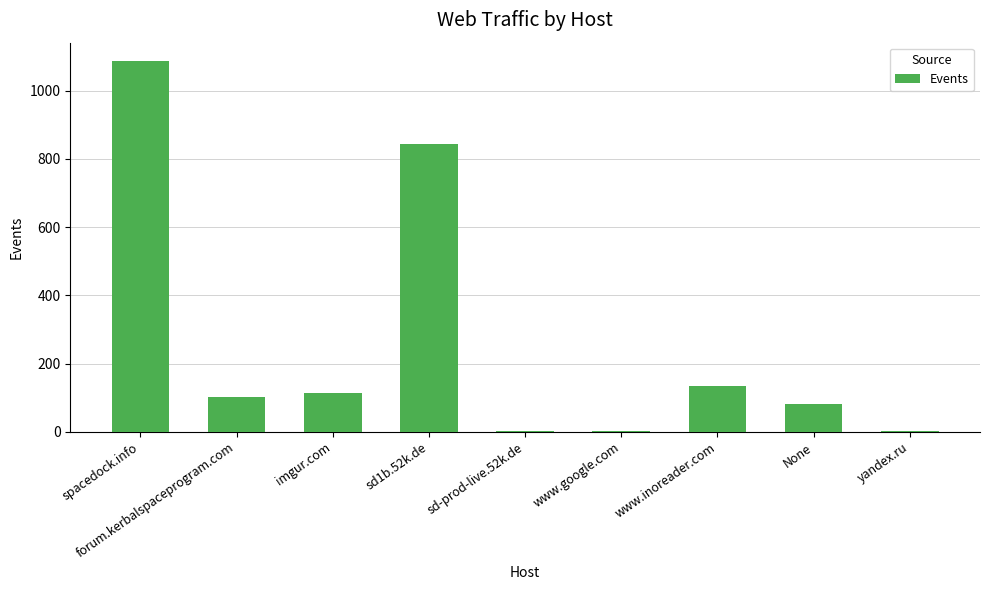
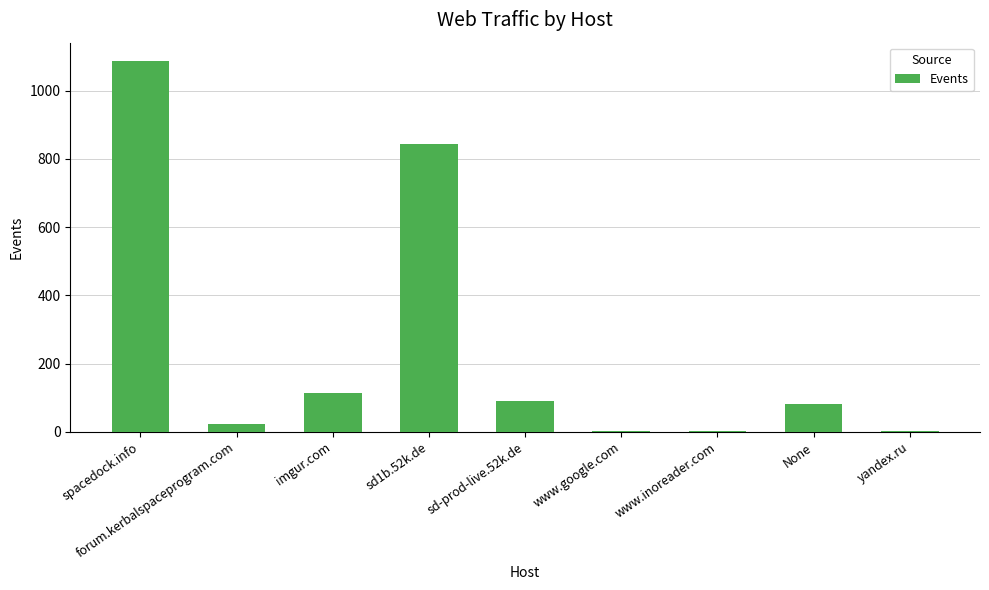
forum.kerbalspaceprogram.com: 100 -> 20
sd-prod-live.52k.de: 0 -> 90
www.inoreader.com: 130 -> 0
